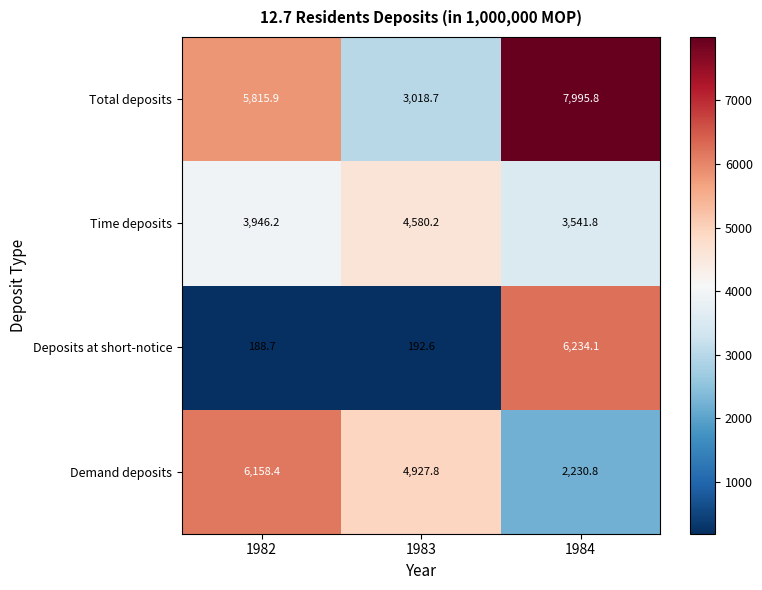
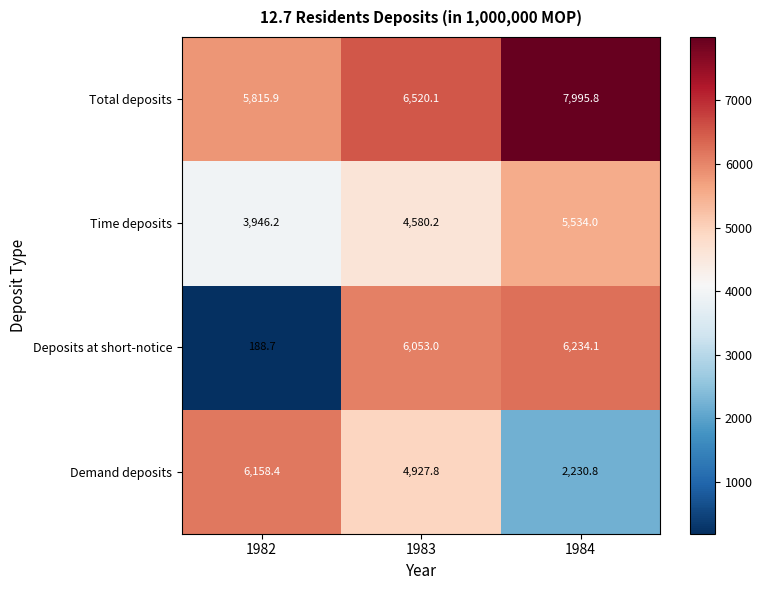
Total deposits, 1983: 3,018.7 -> 6,520.1
Time deposits, 1984: 3,541.8 -> 5,534.0
Deposits at short-notice, 1983: 192.6 -> 6,053.0
